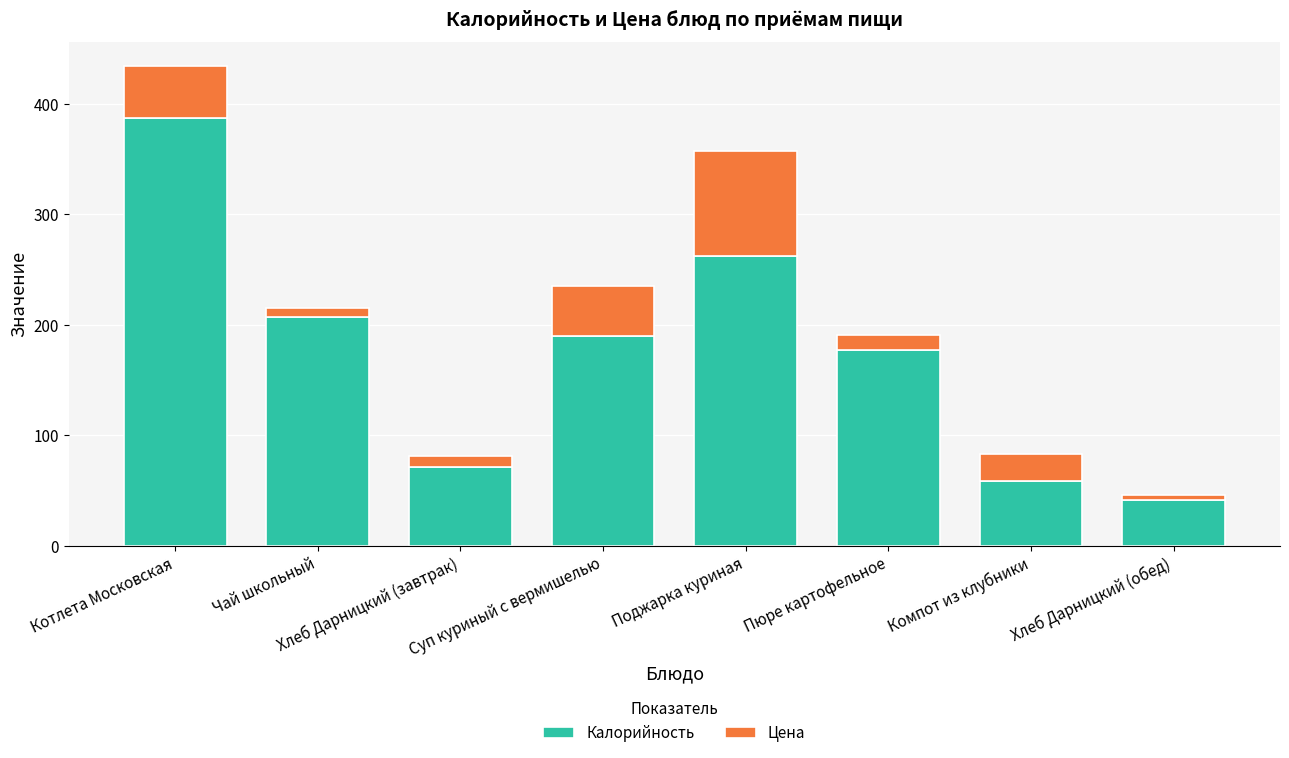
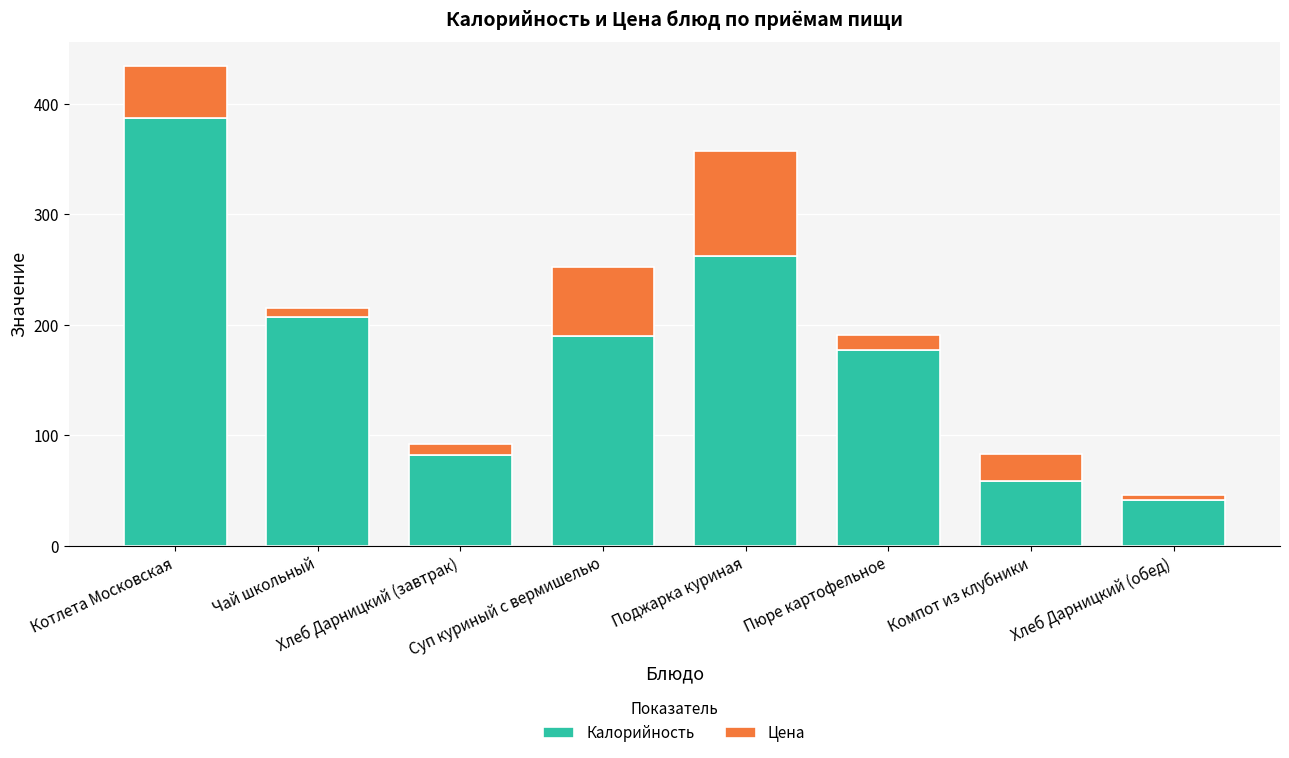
Калорийность, Хлеб Дарницкий (завтрак): 71 -> 82
Цена, Суп куриный с вермишелью: 45 -> 62
